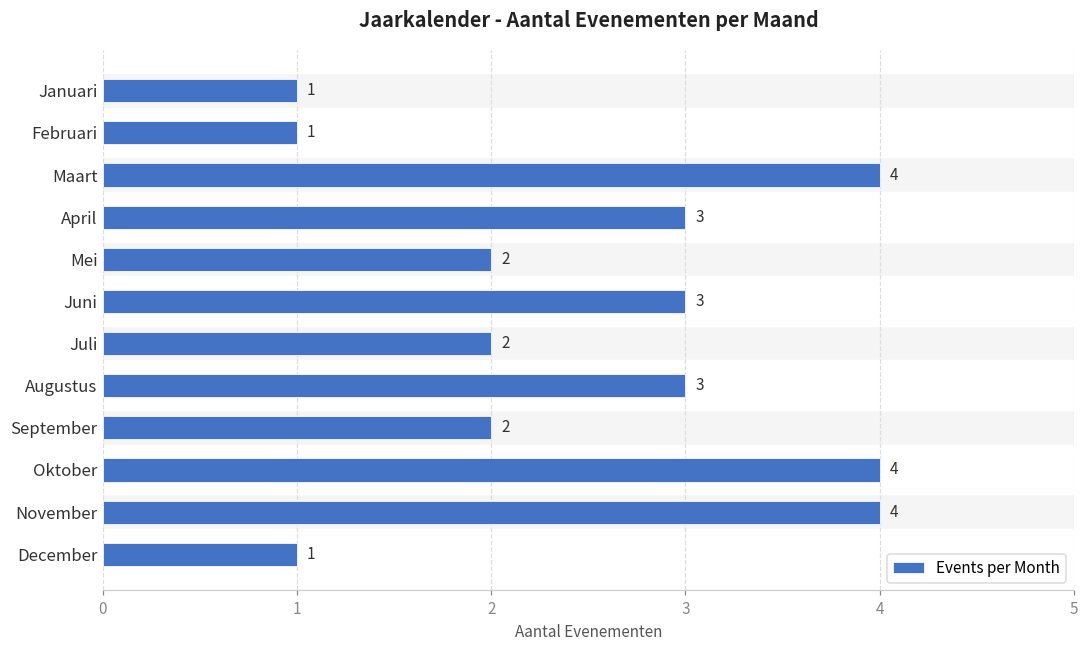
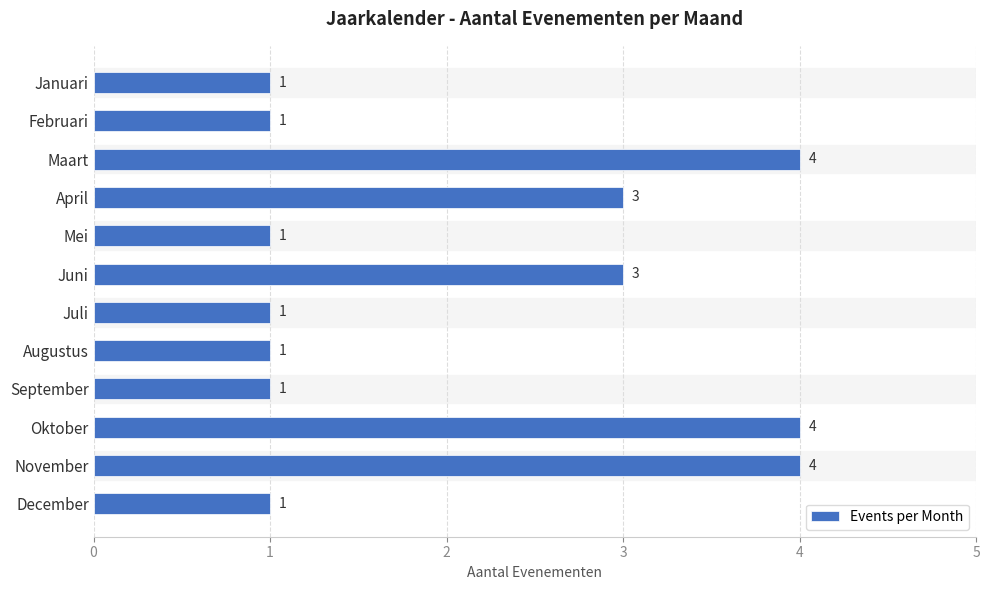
Mei: 2 -> 1
Juli: 2 -> 1
Augustus: 3 -> 1
September: 2 -> 1
